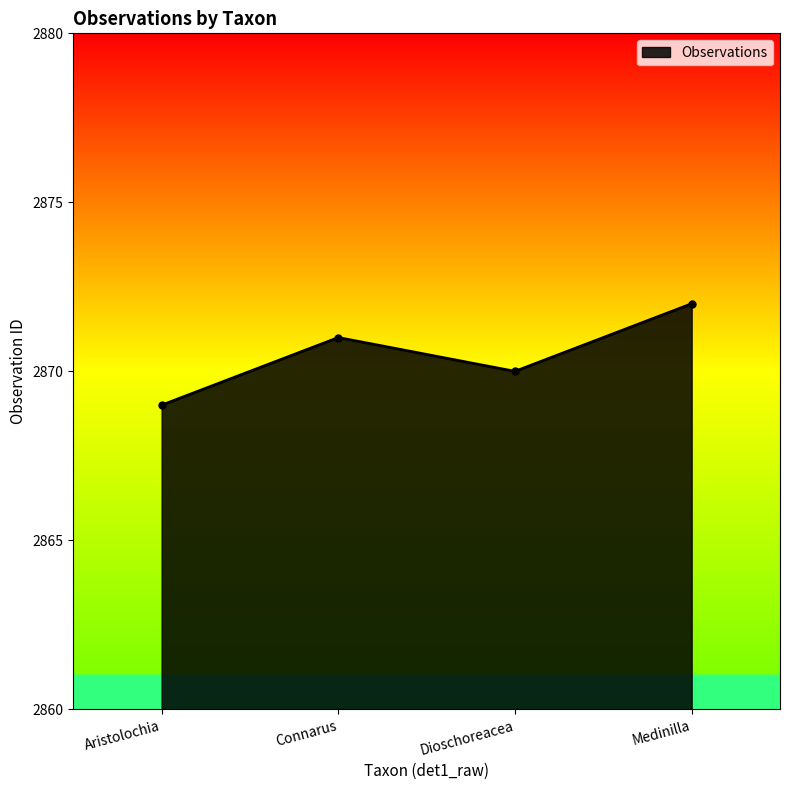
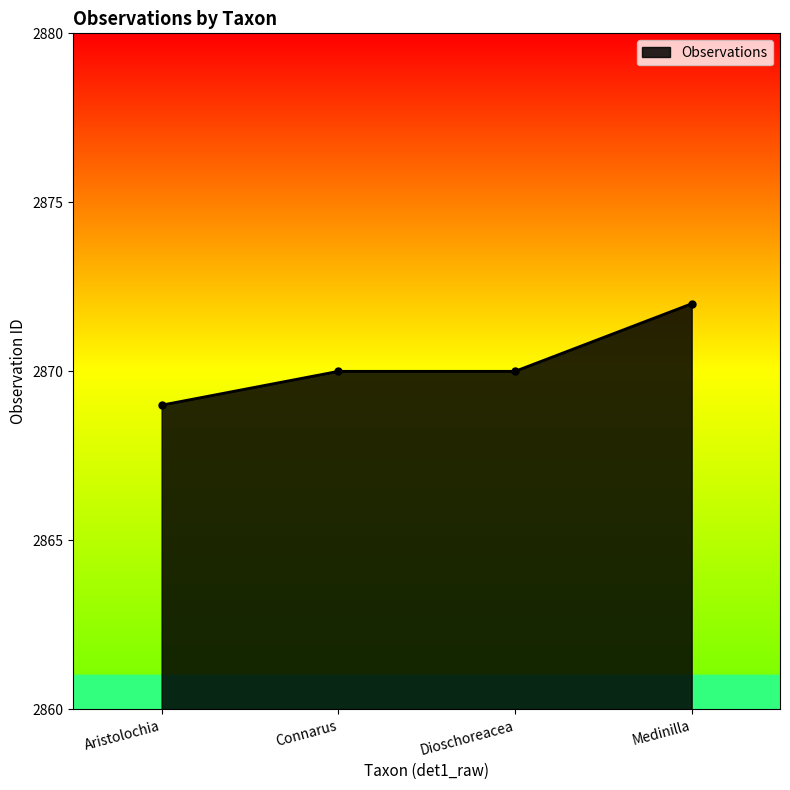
Connarus: 2871 -> 2870
